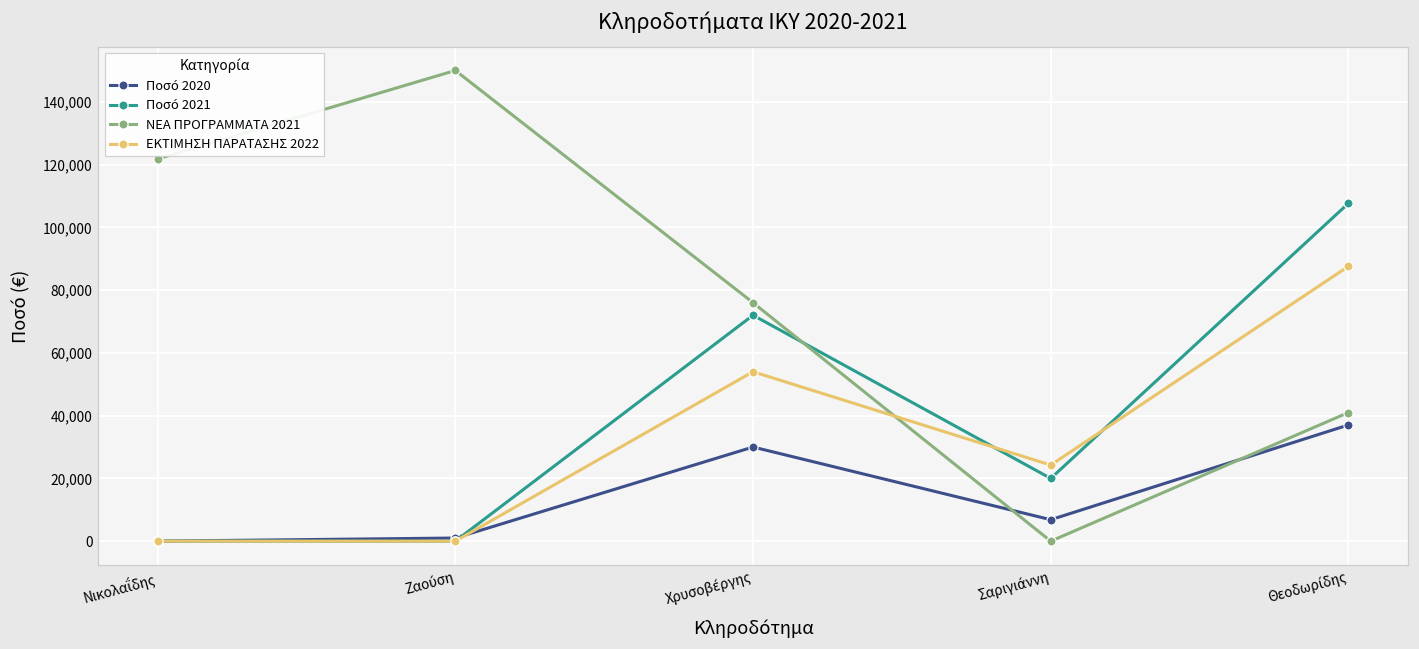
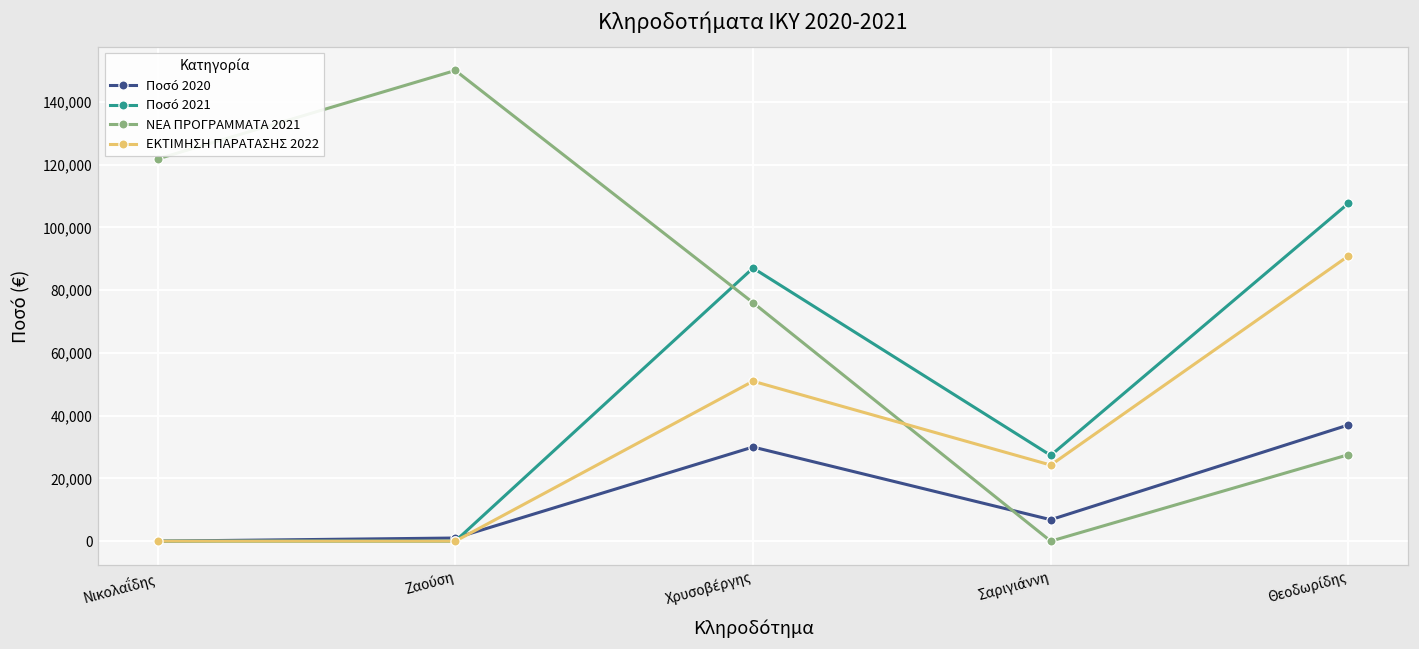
Ποσό 2021, Χρυσοβέργης: 72,000 -> 87,000
ΕΚΤΙΜΗΣΗ ΠΑΡΑΤΑΣΗΣ 2022, Χρυσοβέργης: 54,000 -> 51,000
Ποσό 2021, Σαριγιάννη: 20,000 -> 27,000
ΝΕΑ ΠΡΟΓΡΑΜΜΑΤΑ 2021, Θεοδωρίδης: 41,000 -> 28,000
ΕΚΤΙΜΗΣΗ ΠΑΡΑΤΑΣΗΣ 2022, Θεοδωρίδης: 88,000 -> 91,000
